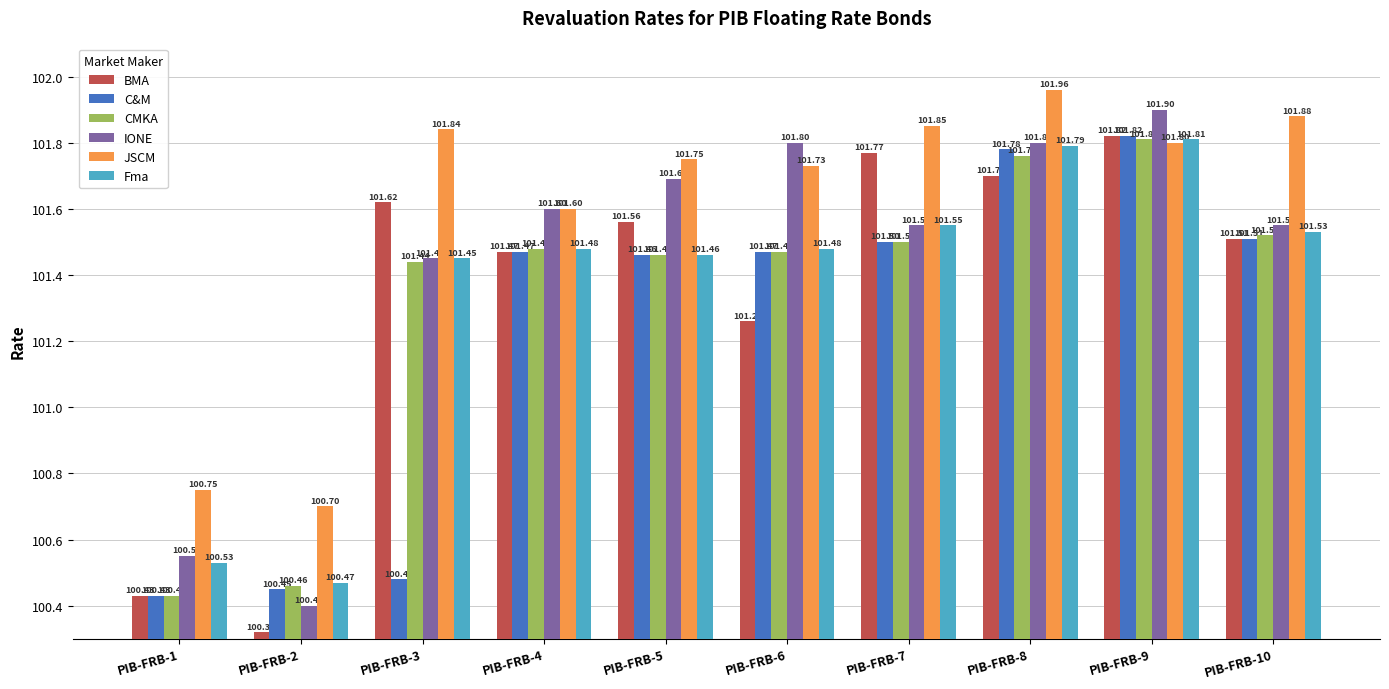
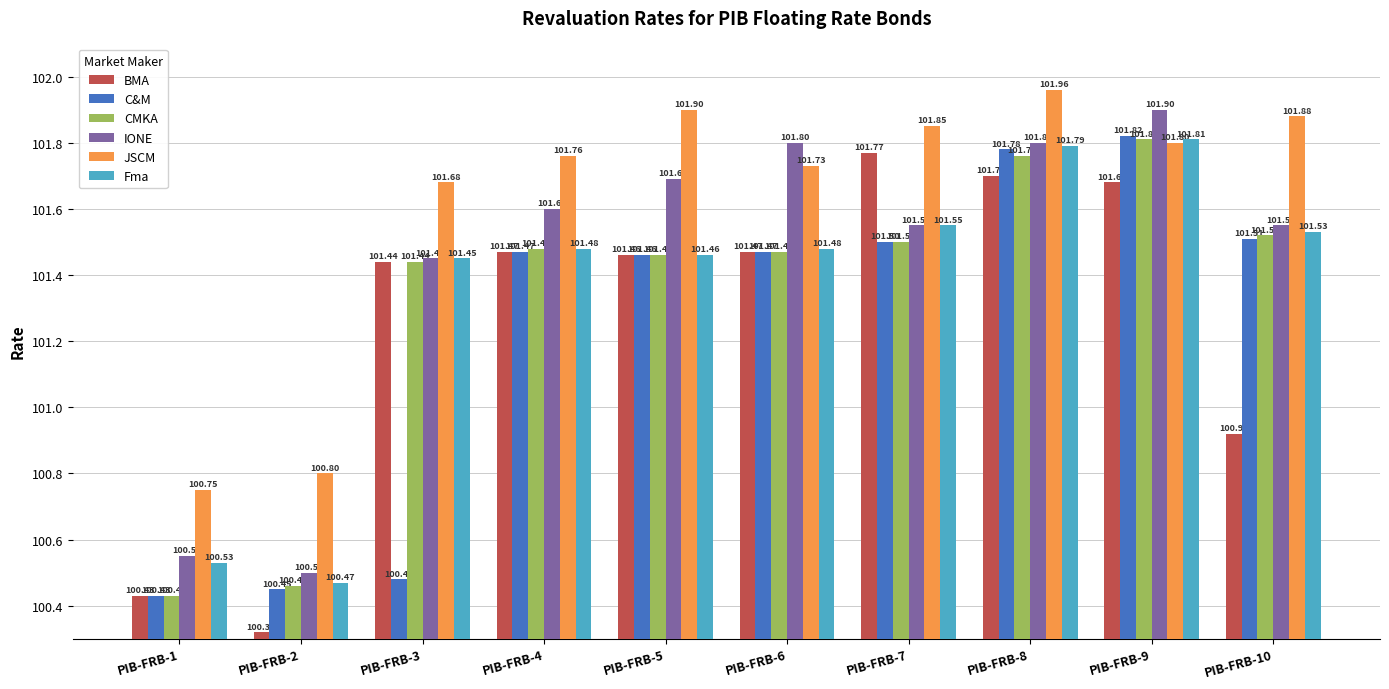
IONE, PIB-FRB-2: 100.40 -> 100.50
JSCM, PIB-FRB-2: 100.70 -> 100.80
BMA, PIB-FRB-3: 101.62 -> 101.44
JSCM, PIB-FRB-3: 101.84 -> 101.68
JSCM, PIB-FRB-4: 101.60 -> 101.76
BMA, PIB-FRB-5: 101.56 -> 101.46
JSCM, PIB-FRB-5: 101.75 -> 101.90
BMA, PIB-FRB-6: 101.26 -> 101.47
BMA, PIB-FRB-9: 101.82 -> 101.68
BMA, PIB-FRB-10: 101.51 -> 100.92
